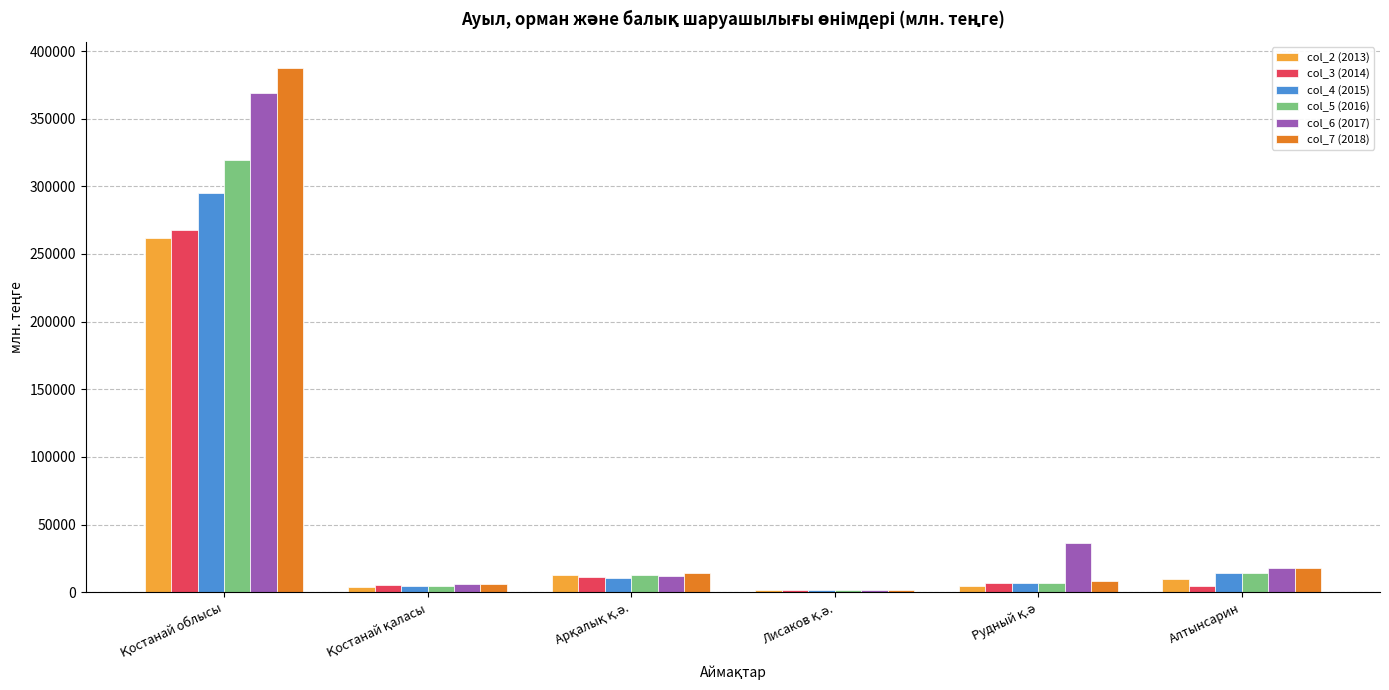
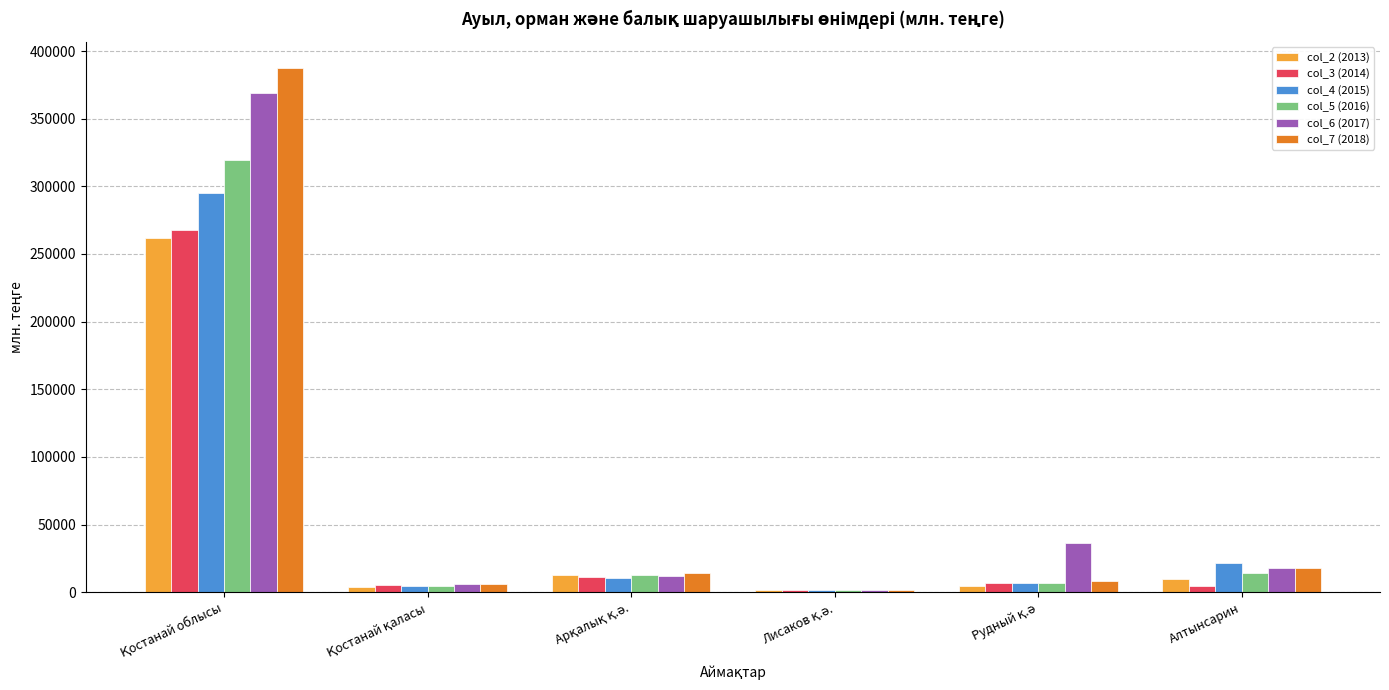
col_4 (2015), Алтынсарин: 14000 -> 21000
